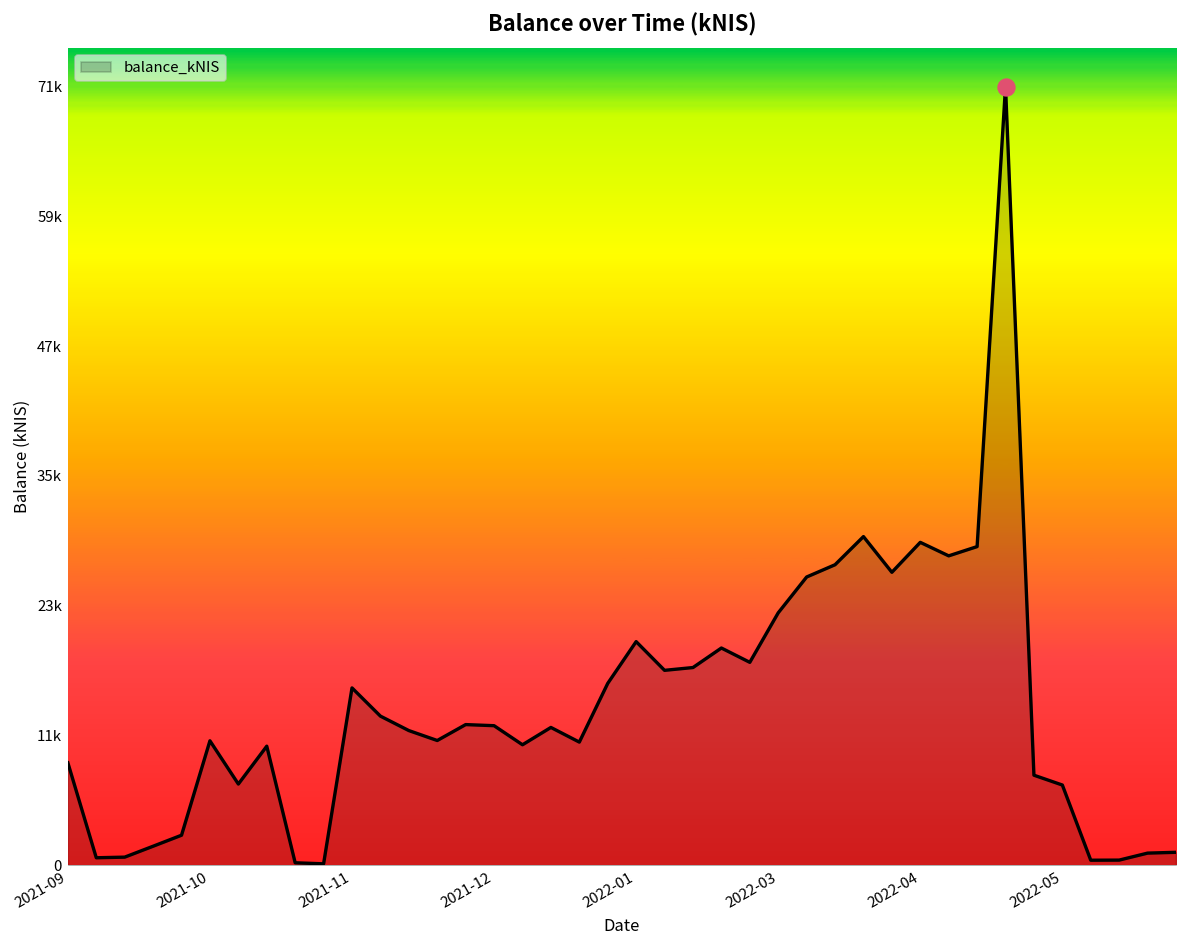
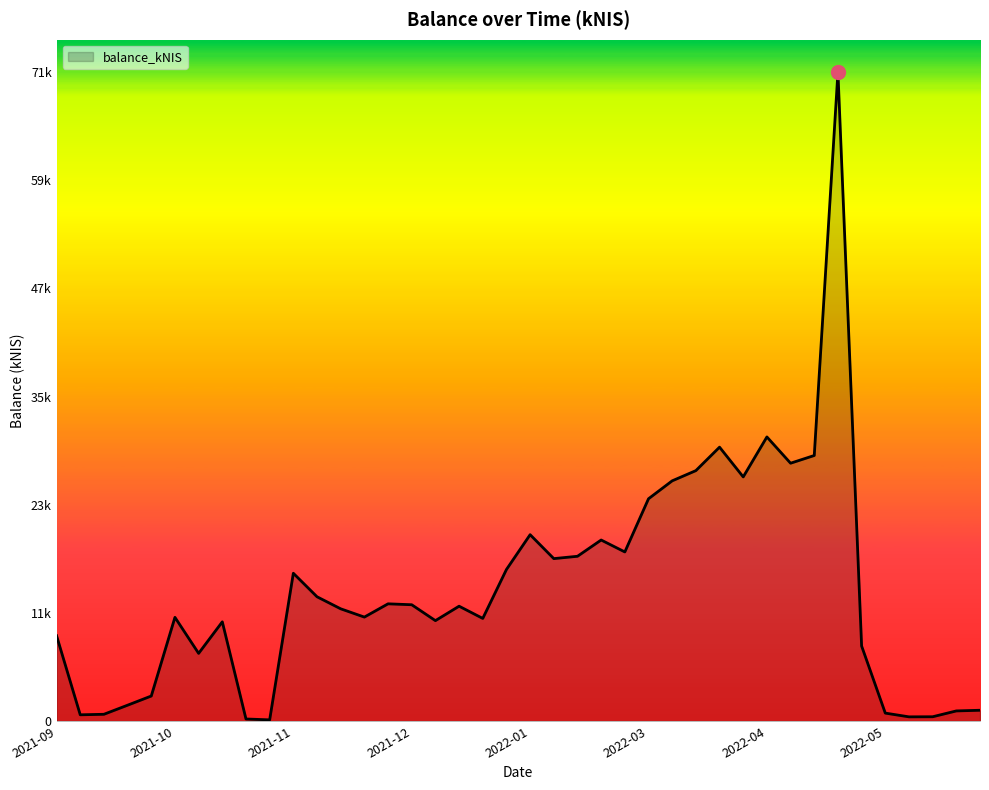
balance_kNIS, 2022-03: 23000 -> 24000
balance_kNIS, 2022-04: 30000 -> 31000
balance_kNIS, 2022-05: 7000 -> 1000
